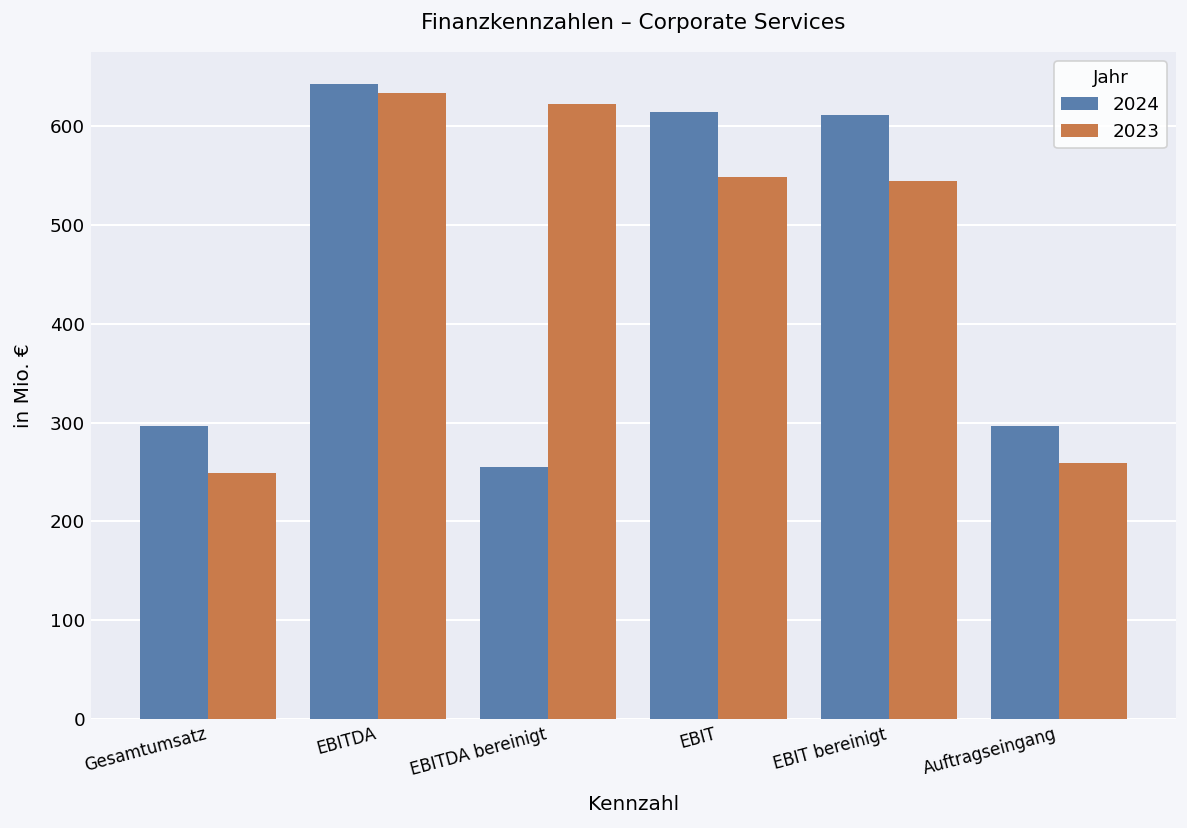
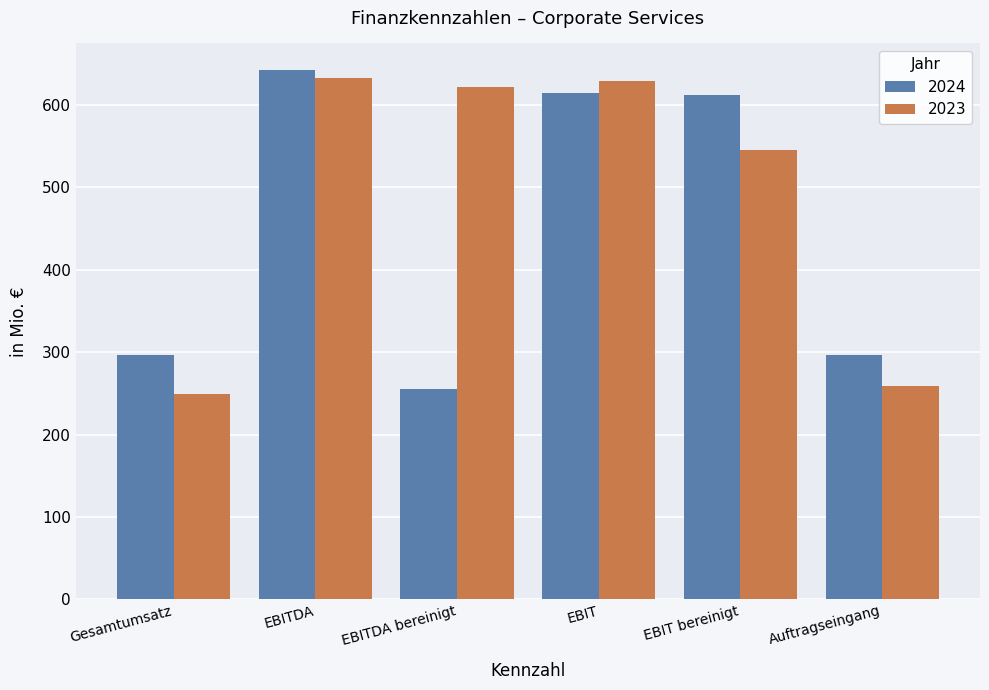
2023, EBIT: 550 -> 630
